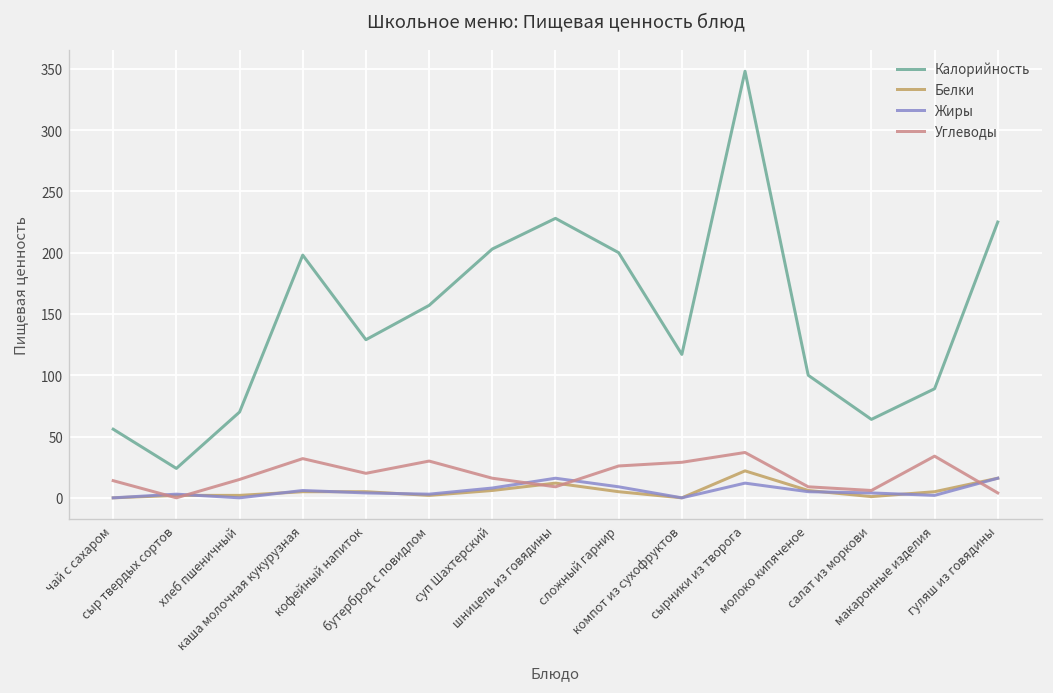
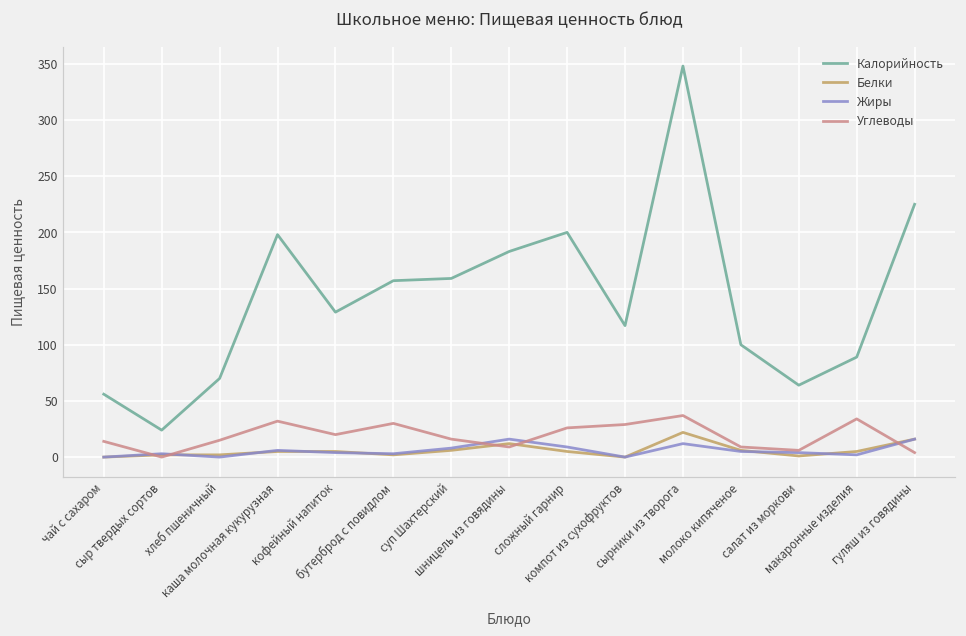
Калорийность, суп Шахтерский: 203 -> 159
Калорийность, шницель из говядины: 228 -> 183
